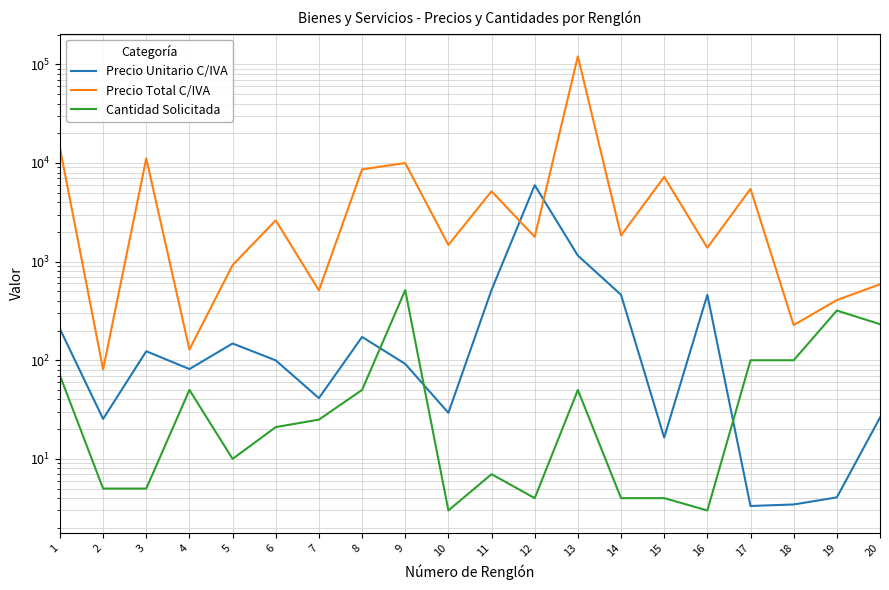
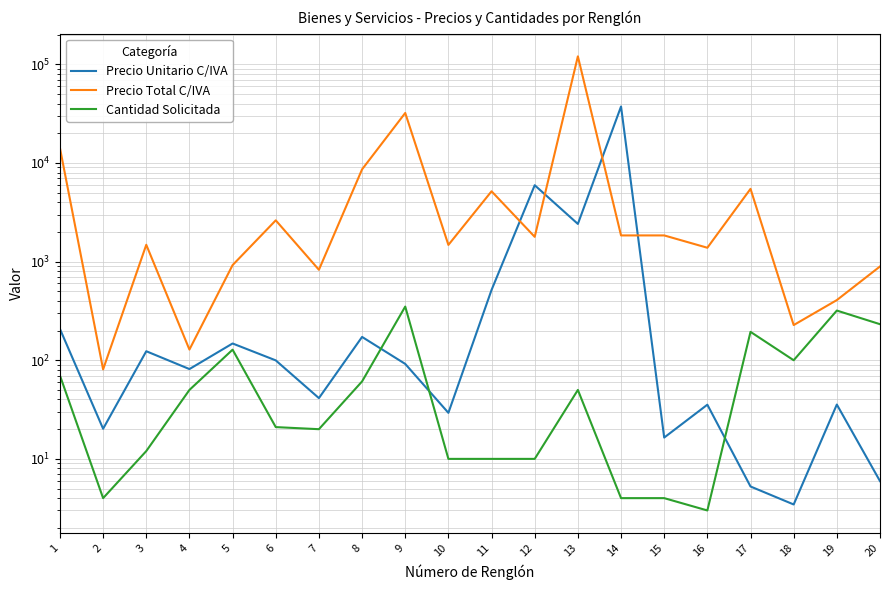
Precio Unitario C/IVA, 2: 25 -> 20
Cantidad Solicitada, 2: 5 -> 4
Precio Total C/IVA, 3: 11000 -> 1500
Cantidad Solicitada, 3: 5 -> 12
Cantidad Solicitada, 5: 10 -> 130
Precio Total C/IVA, 7: 500 -> 800
Cantidad Solicitada, 7: 25 -> 20
Cantidad Solicitada, 8: 50 -> 60
Precio Total C/IVA, 9: 10000 -> 32000
Cantidad Solicitada, 9: 500 -> 350
Cantidad Solicitada, 10: 3 -> 10
Cantidad Solicitada, 11: 7 -> 10
Cantidad Solicitada, 12: 4 -> 10
Precio Unitario C/IVA, 13: 1200 -> 2400
Precio Unitario C/IVA, 14: 500 -> 37000
Precio Total C/IVA, 15: 7000 -> 1800
Precio Unitario C/IVA, 16: 500 -> 35
Precio Unitario C/IVA, 17: 3.3 -> 5
Cantidad Solicitada, 17: 100 -> 190
Precio Unitario C/IVA, 19: 4.1 -> 36
Precio Unitario C/IVA, 20: 26 -> 6
Precio Total C/IVA, 20: 600 -> 900
